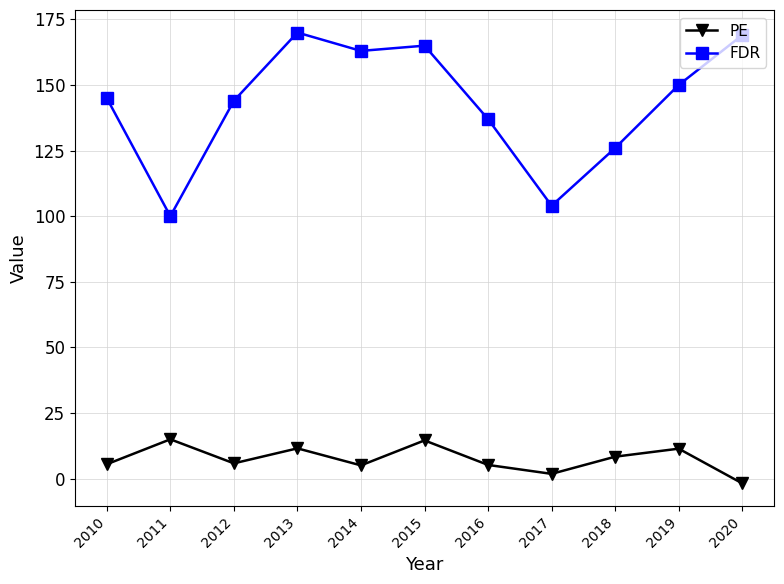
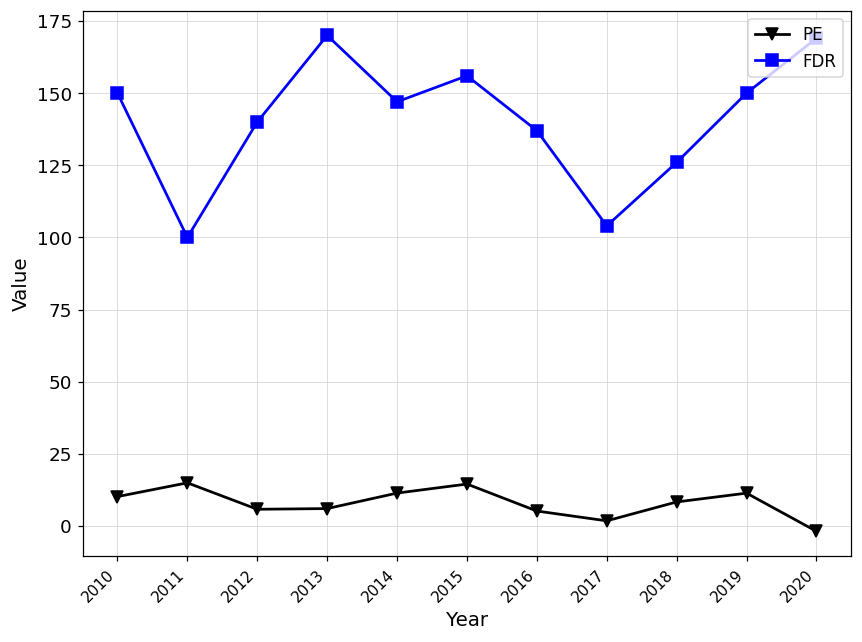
PE, 2010: 5 -> 10
FDR, 2010: 145 -> 150
FDR, 2012: 144 -> 140
PE, 2013: 12 -> 6
PE, 2014: 5 -> 11
FDR, 2014: 163 -> 147
FDR, 2015: 165 -> 156
